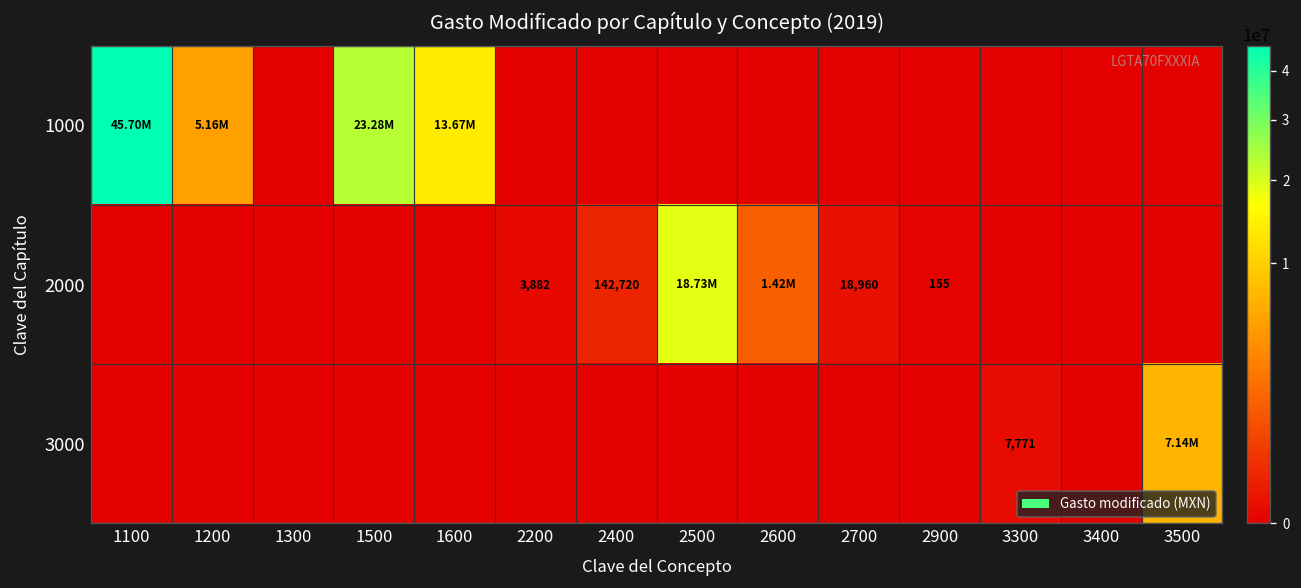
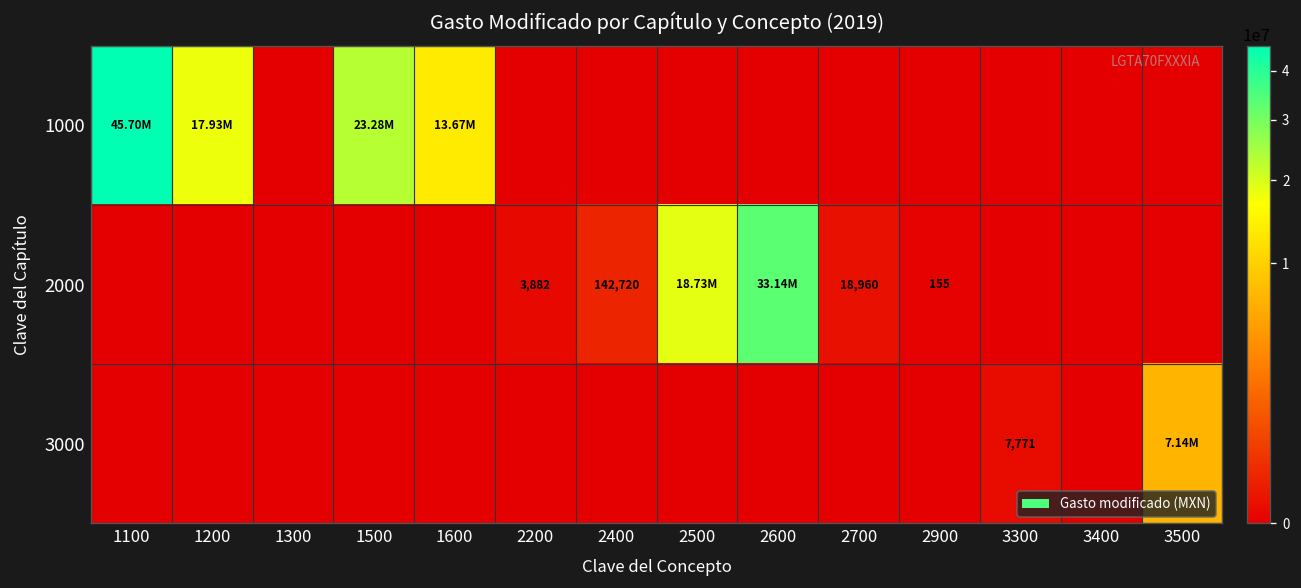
1000, 1200: 5.16M -> 17.93M
2000, 2600: 1.42M -> 33.14M
